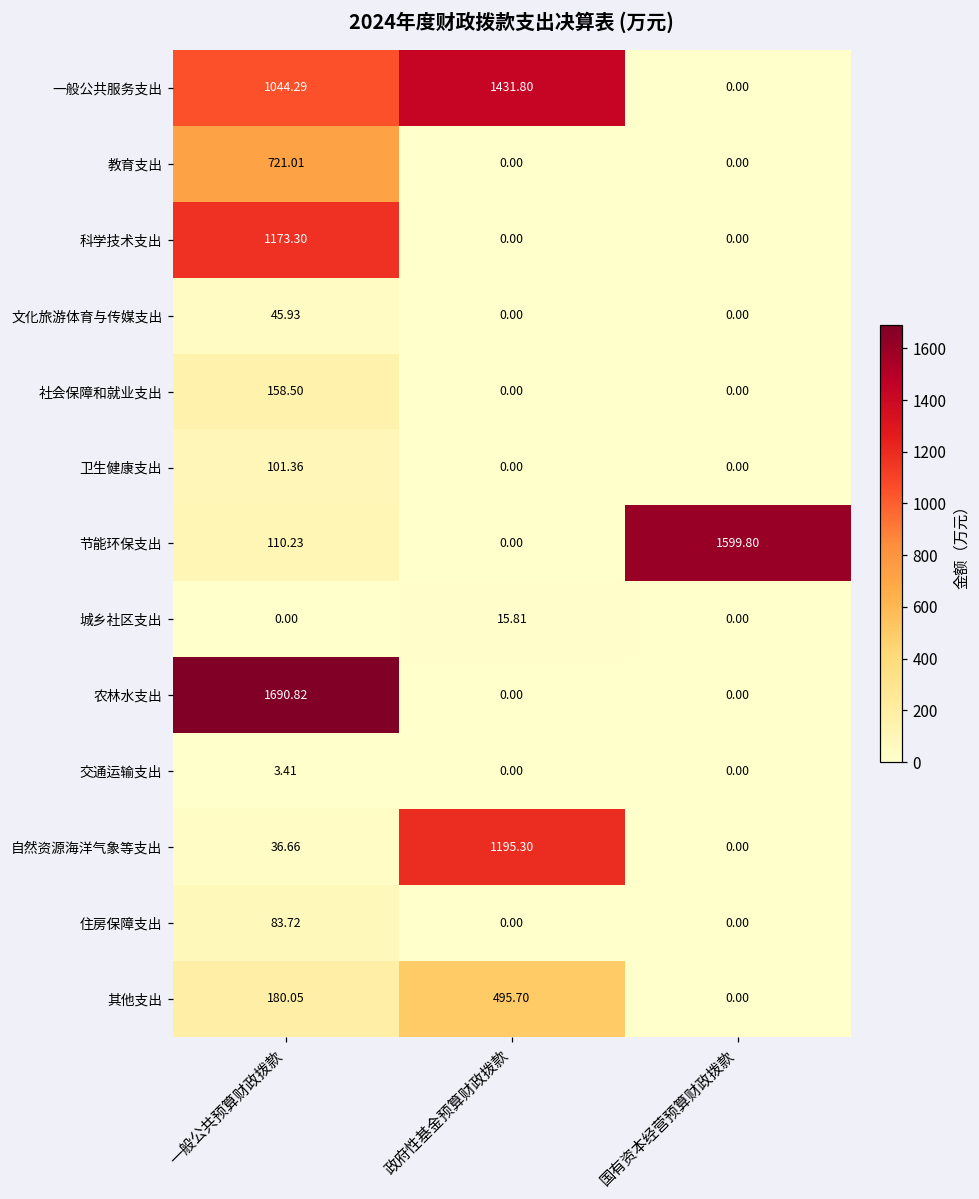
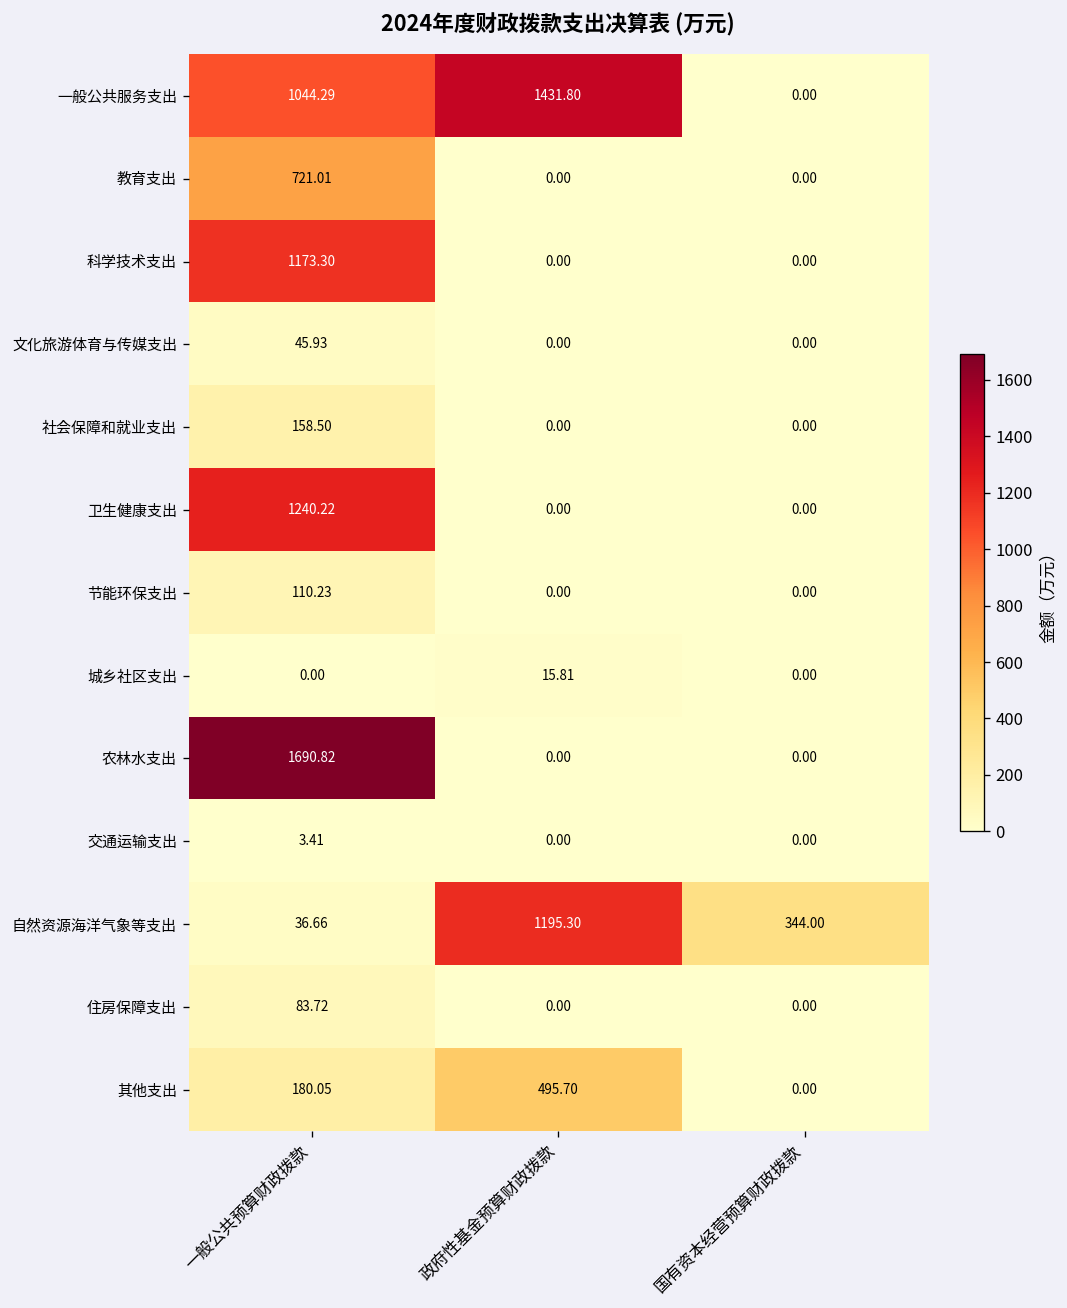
卫生健康支出, 一般公共预算财政拨款: 101.36 -> 1240.22
节能环保支出, 国有资本经营预算财政拨款: 1599.80 -> 0.00
自然资源海洋气象等支出, 国有资本经营预算财政拨款: 0.00 -> 344.00
